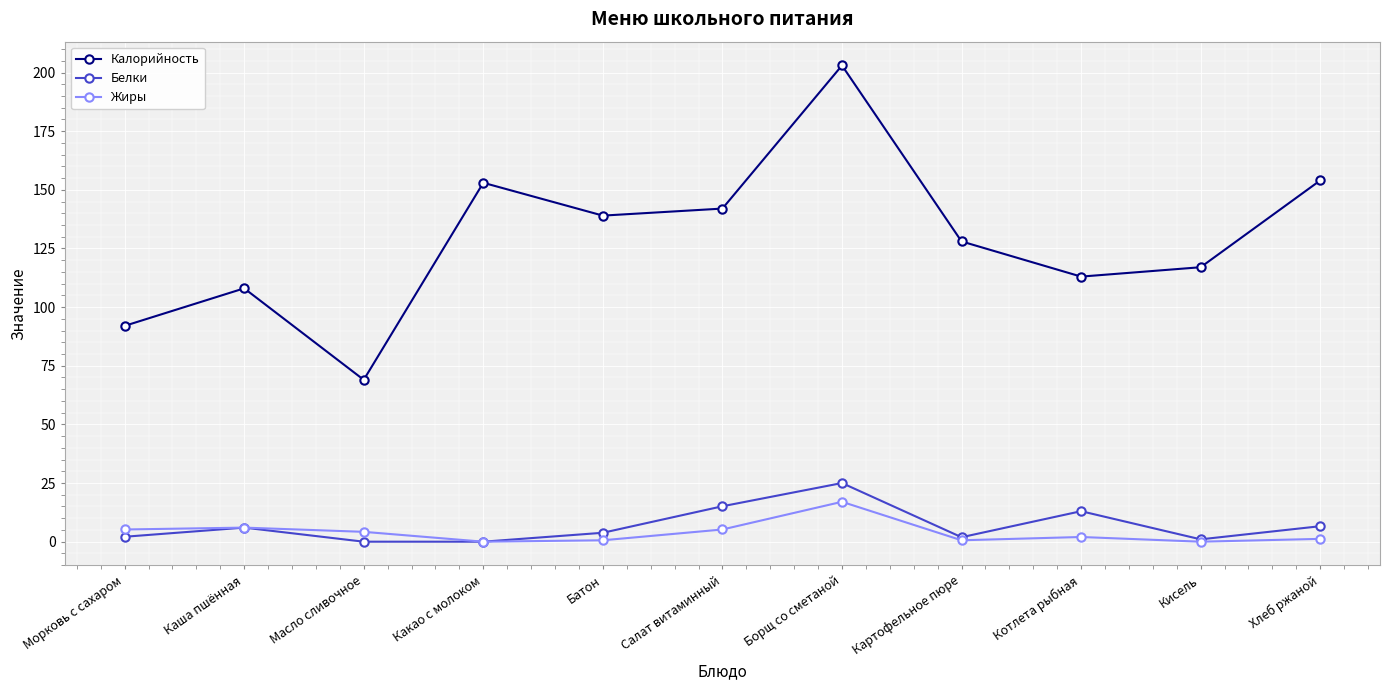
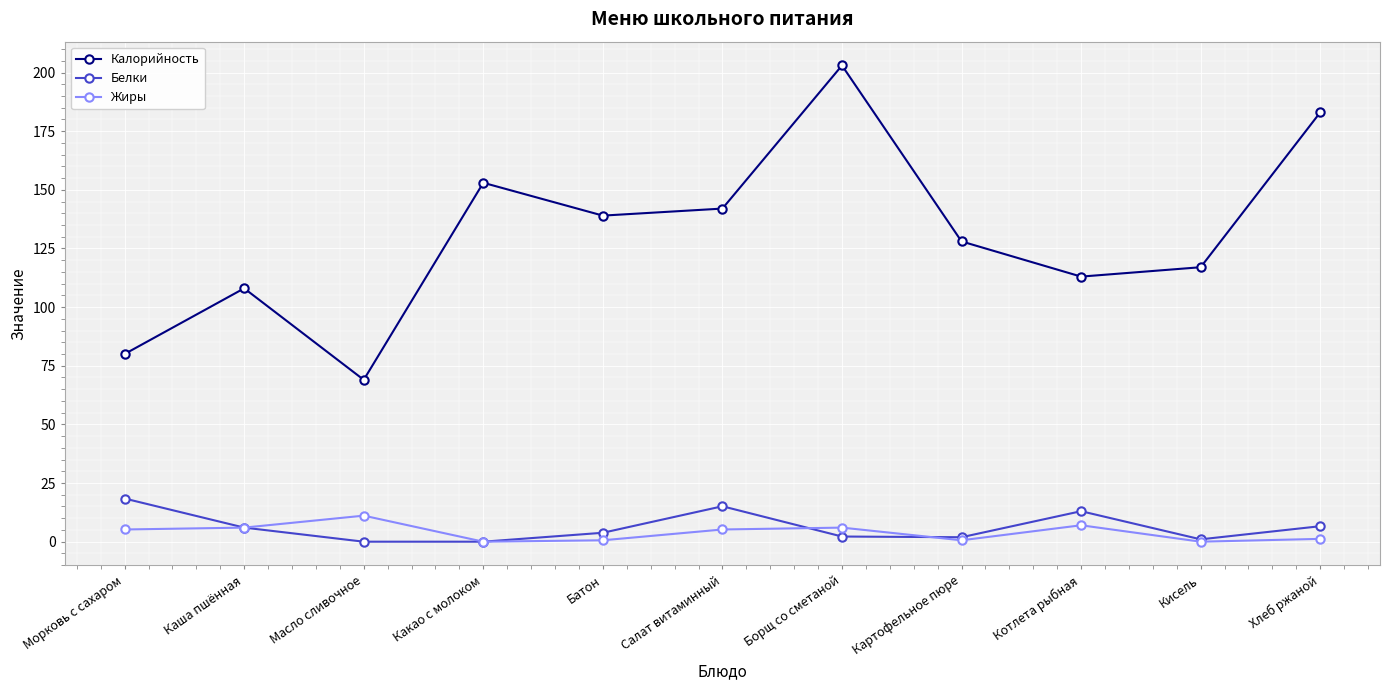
Калорийность, Морковь с сахаром: 92 -> 80
Белки, Морковь с сахаром: 2 -> 18
Жиры, Масло сливочное: 4 -> 11
Белки, Борщ со сметаной: 25 -> 2
Жиры, Борщ со сметаной: 17 -> 6
Жиры, Котлета рыбная: 2 -> 7
Калорийность, Хлеб ржаной: 154 -> 183
